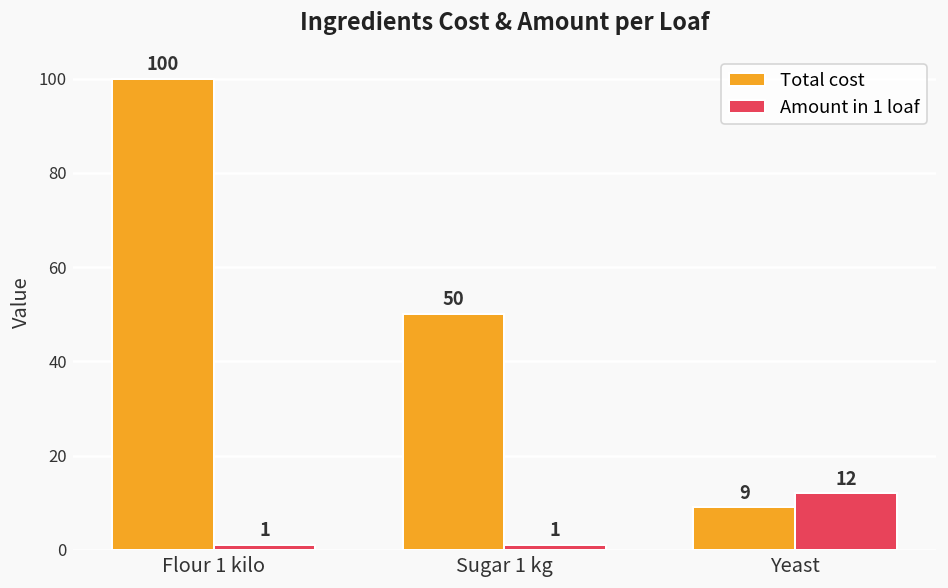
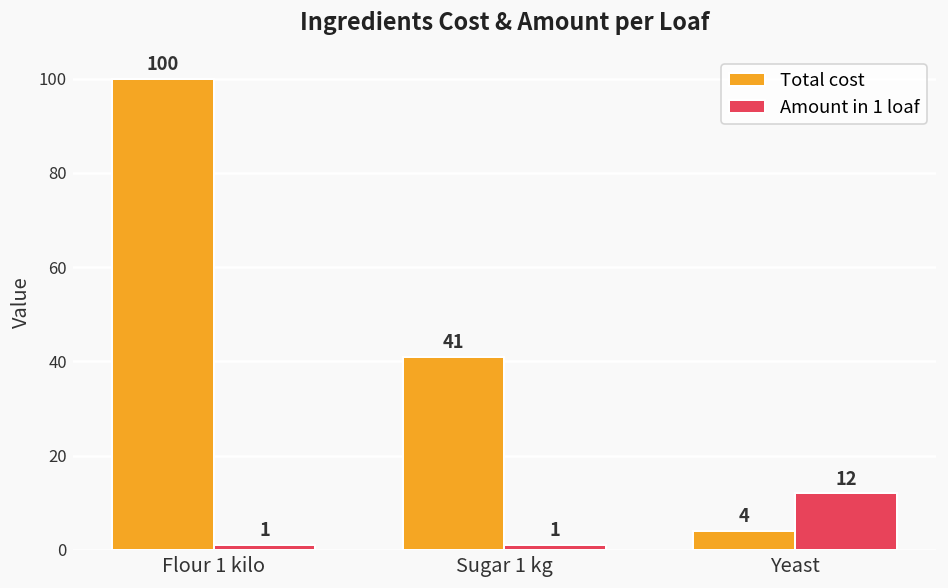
Total cost, Sugar 1 kg: 50 -> 41
Total cost, Yeast: 9 -> 4
